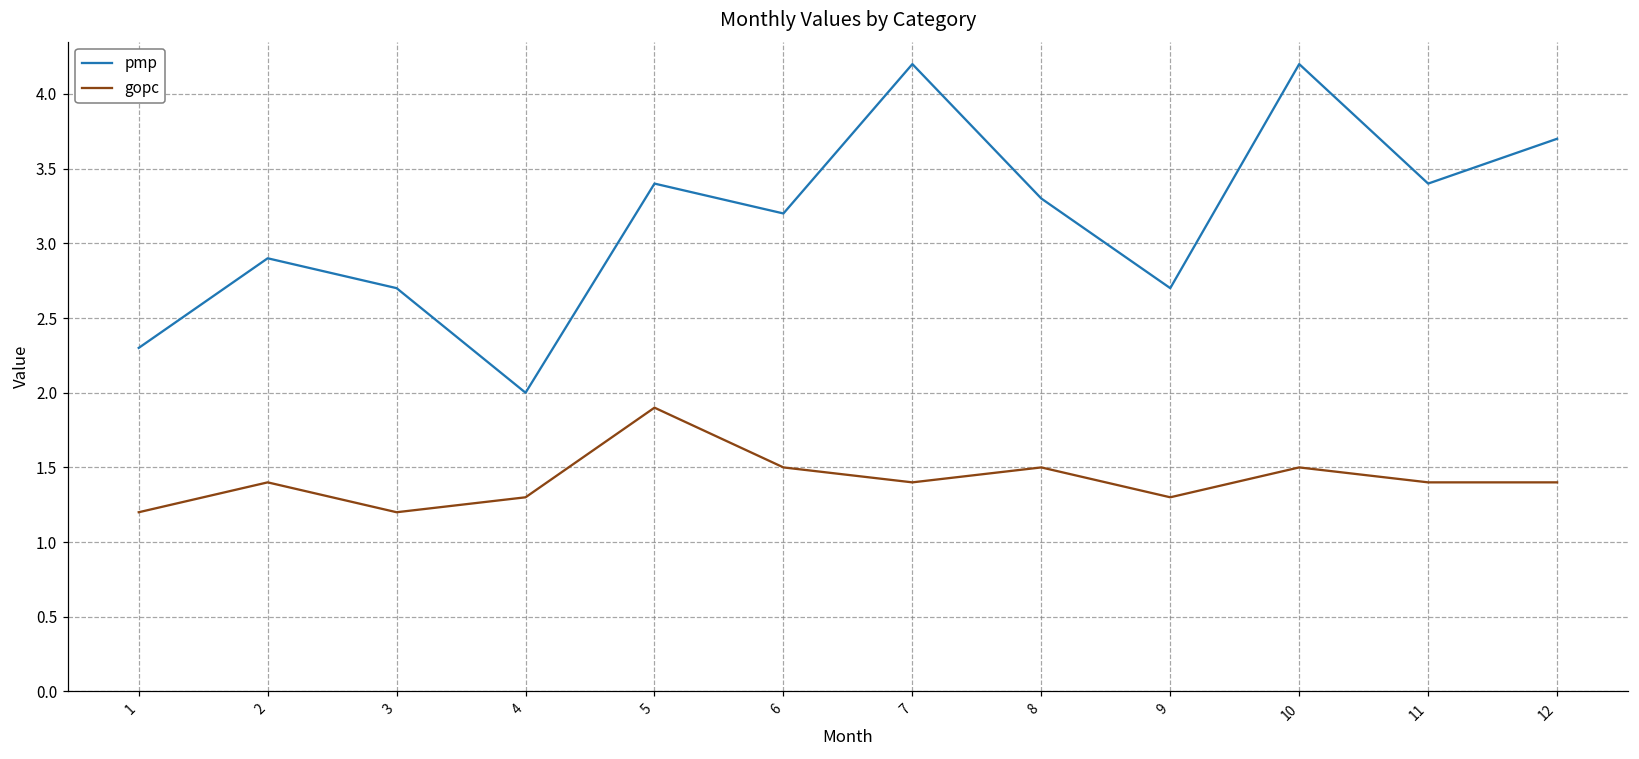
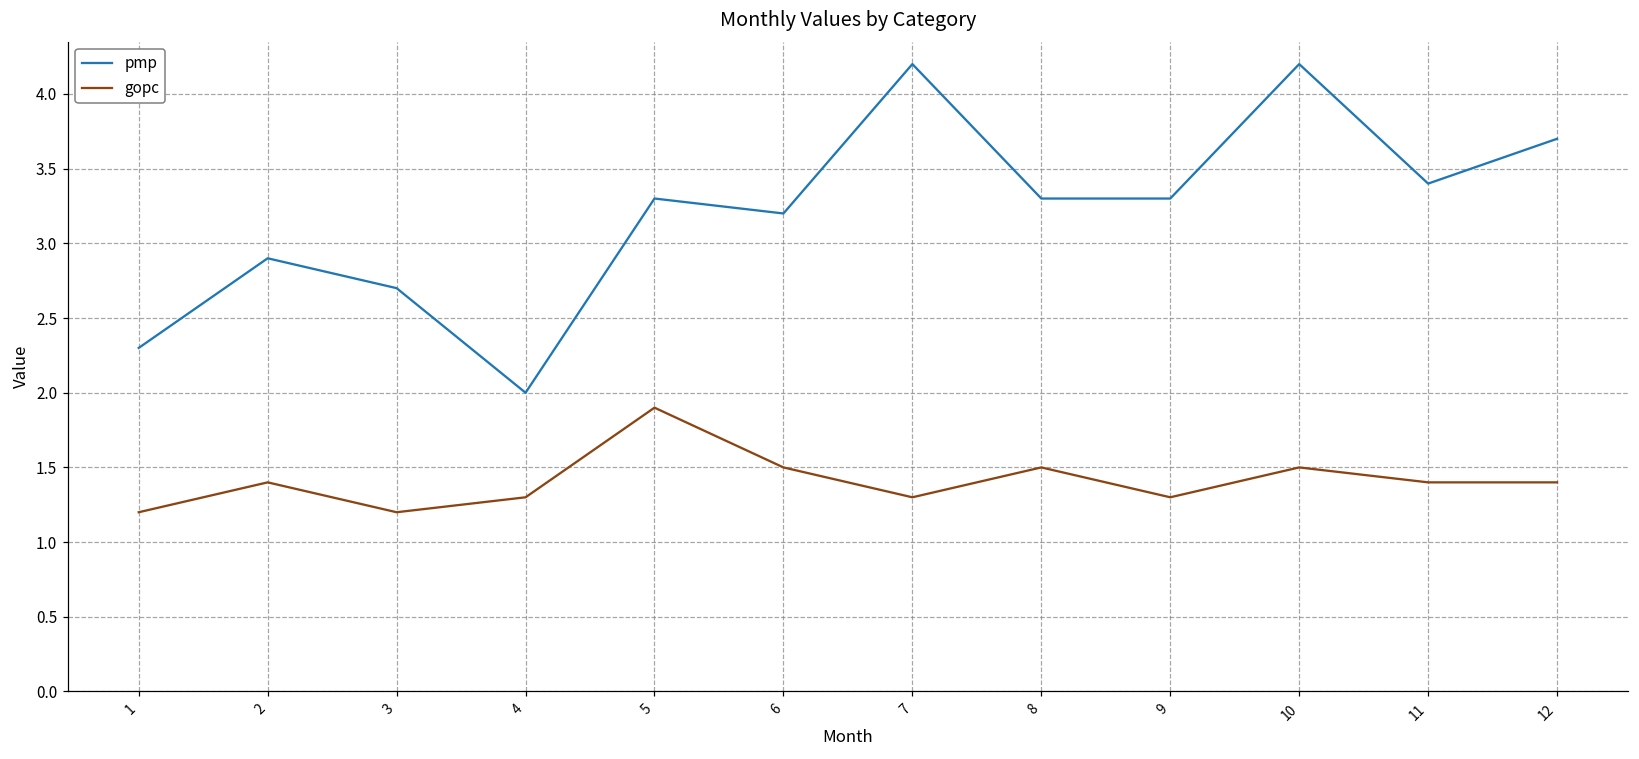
pmp, 5: 3.4 -> 3.3
gopc, 7: 1.4 -> 1.3
pmp, 9: 2.7 -> 3.3
